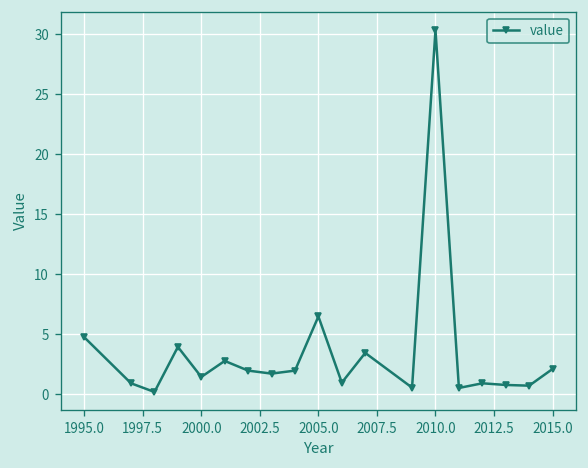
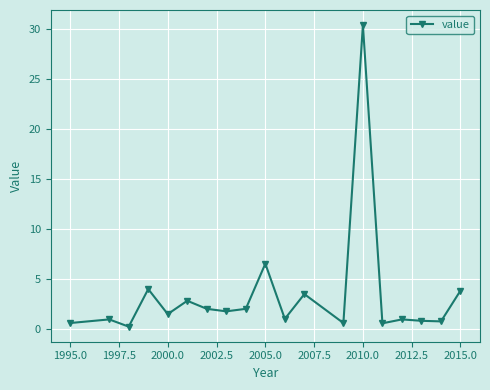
1995.0: 4.8 -> 0.6
2015.0: 2.1 -> 3.8
